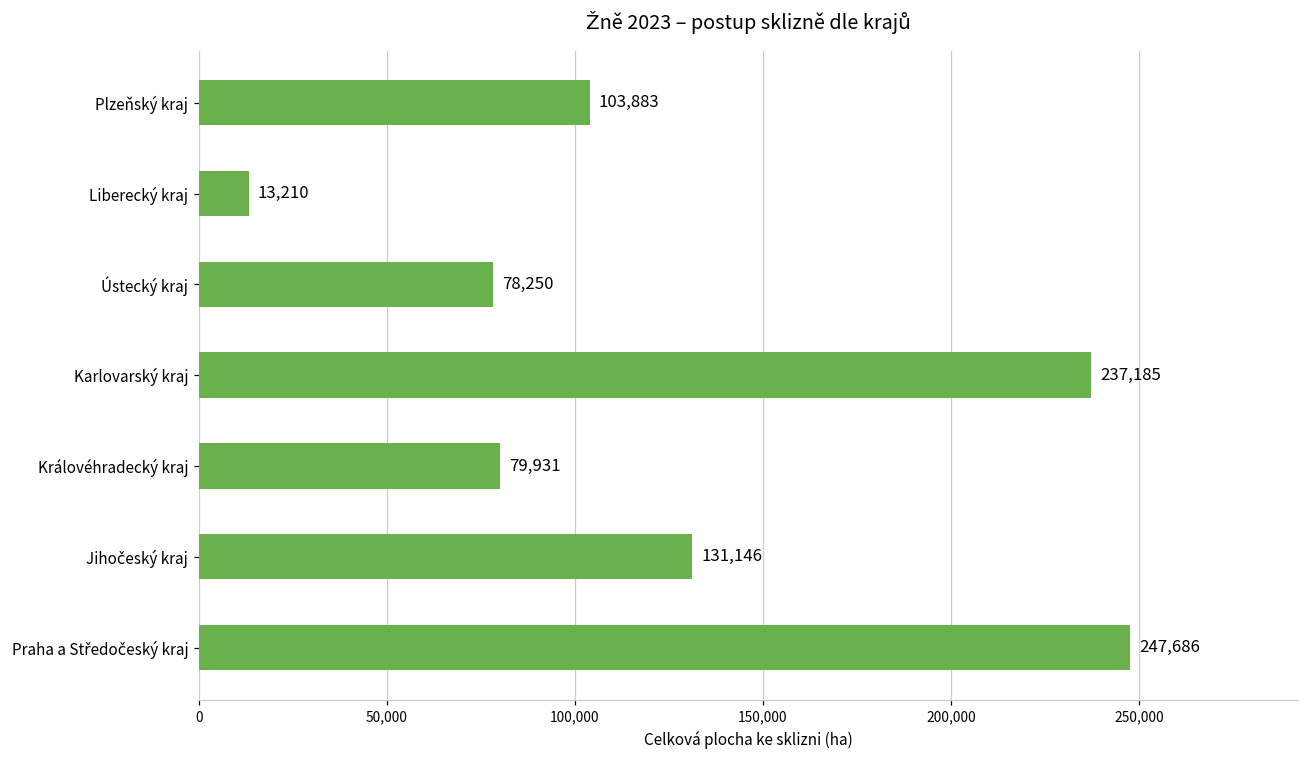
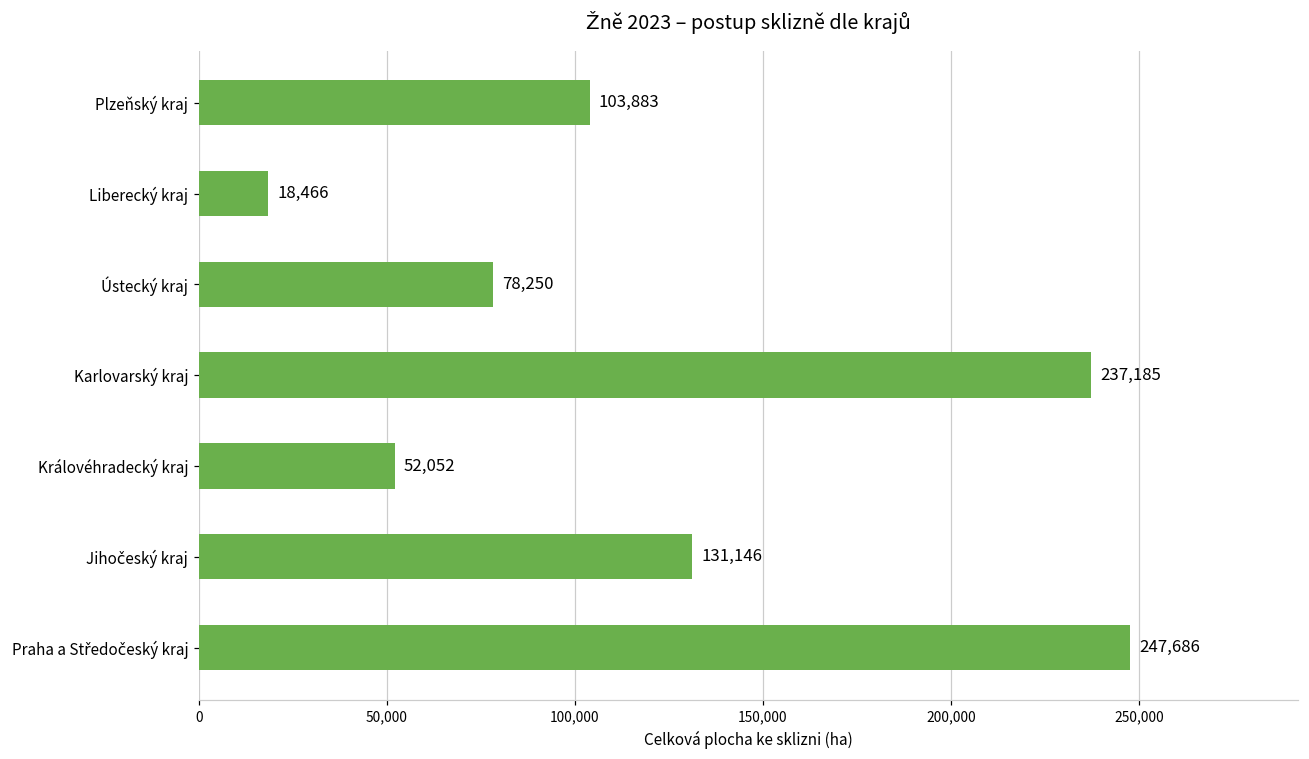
Liberecký kraj: 13,210 -> 18,466
Královéhradecký kraj: 79,931 -> 52,052
